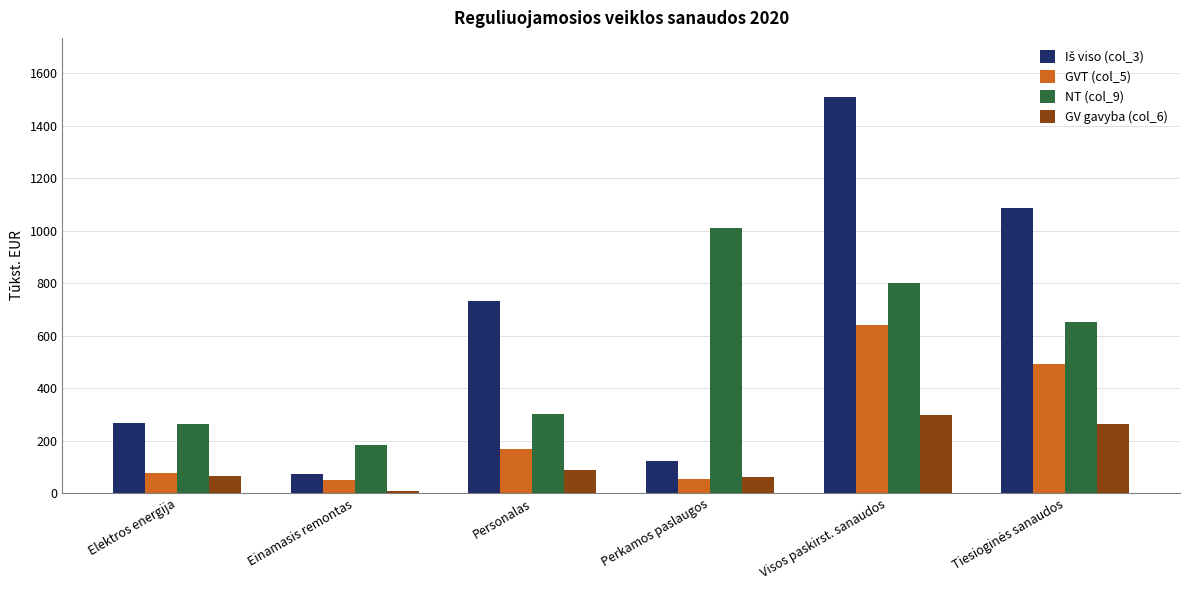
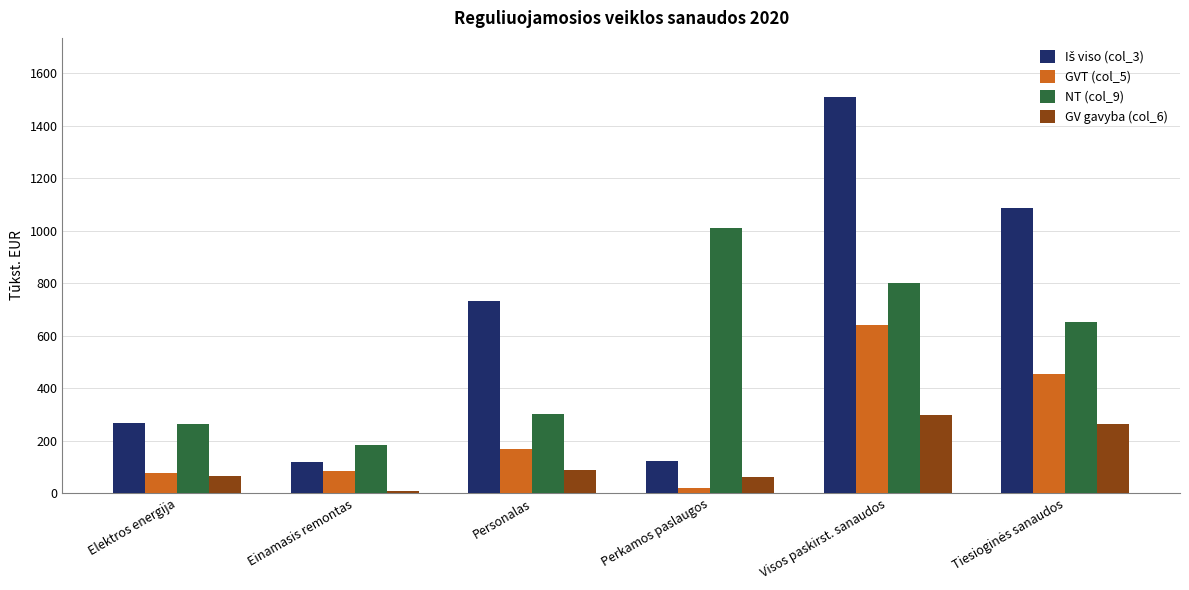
Iš viso (col_3), Einamasis remontas: 70 -> 120
GVT (col_5), Einamasis remontas: 50 -> 90
GVT (col_5), Perkamos paslaugos: 50 -> 20
GVT (col_5), Tiesioginės sanaudos: 490 -> 450
